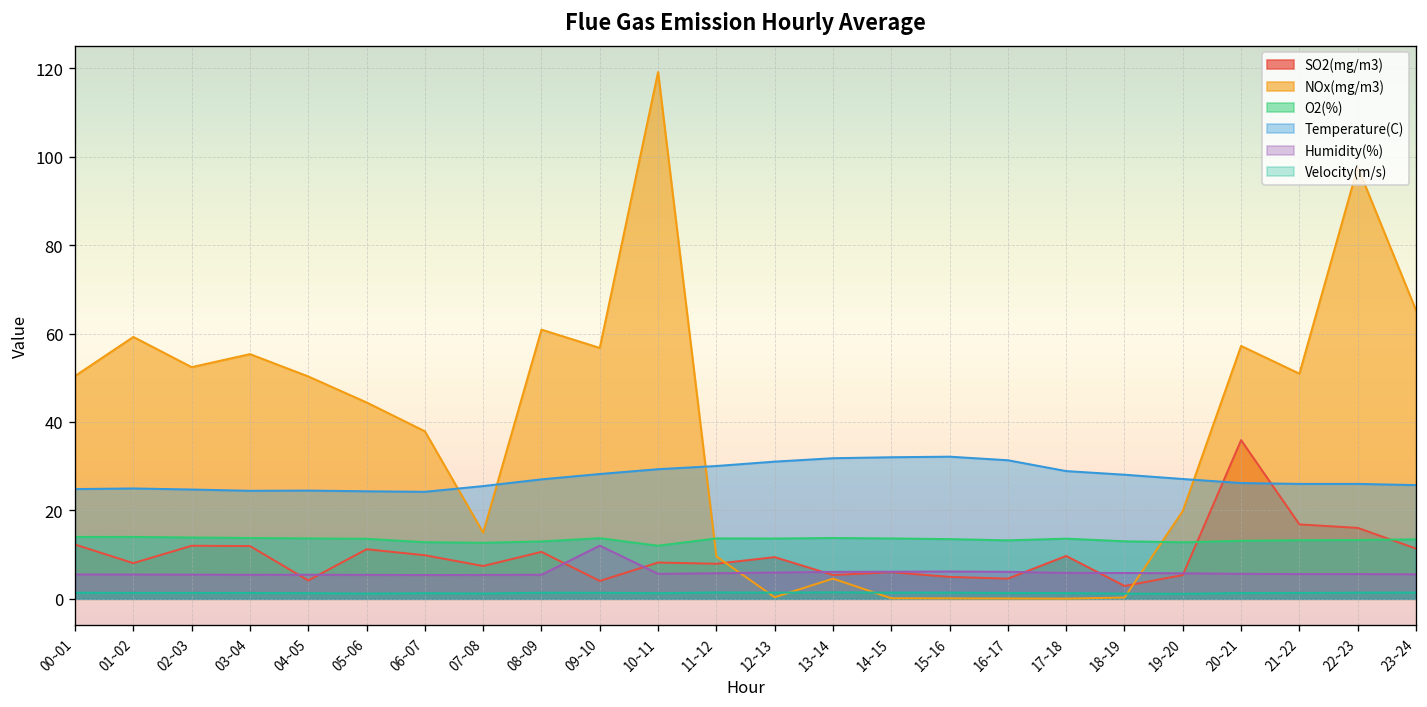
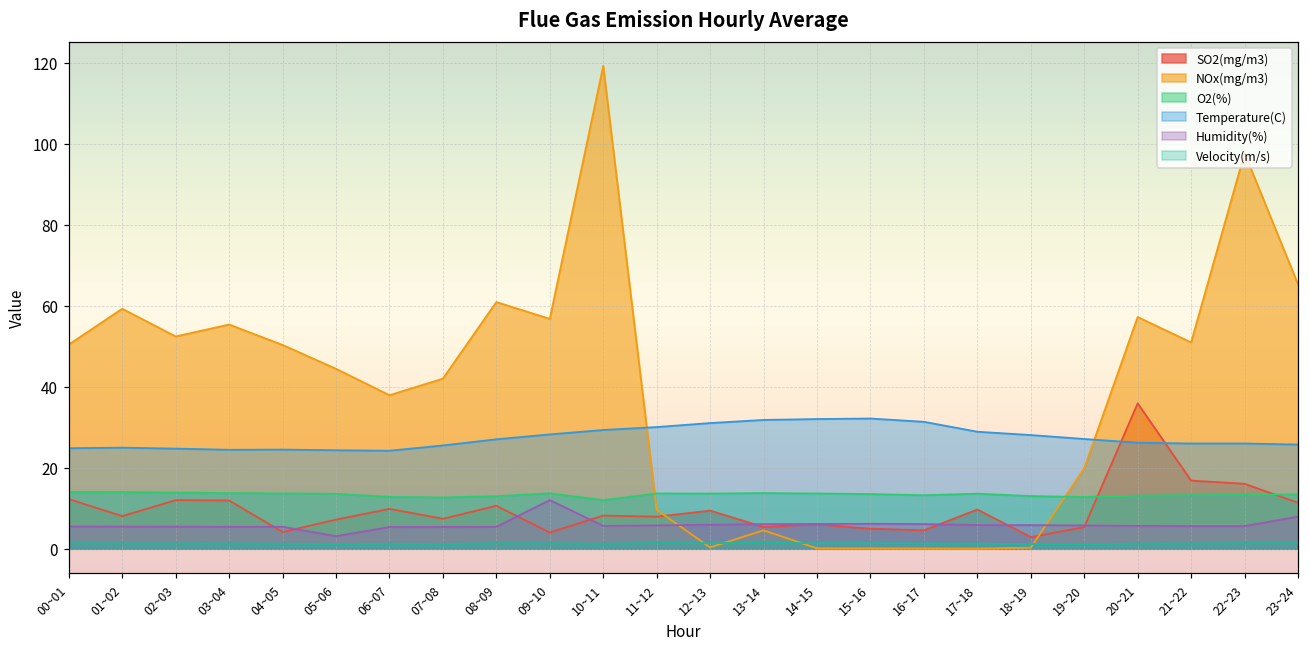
SO2(mg/m3), 05~06: 11 -> 7
Humidity(%), 05~06: 5 -> 3
NOx(mg/m3), 07~08: 15 -> 42
Humidity(%), 23~24: 6 -> 8
